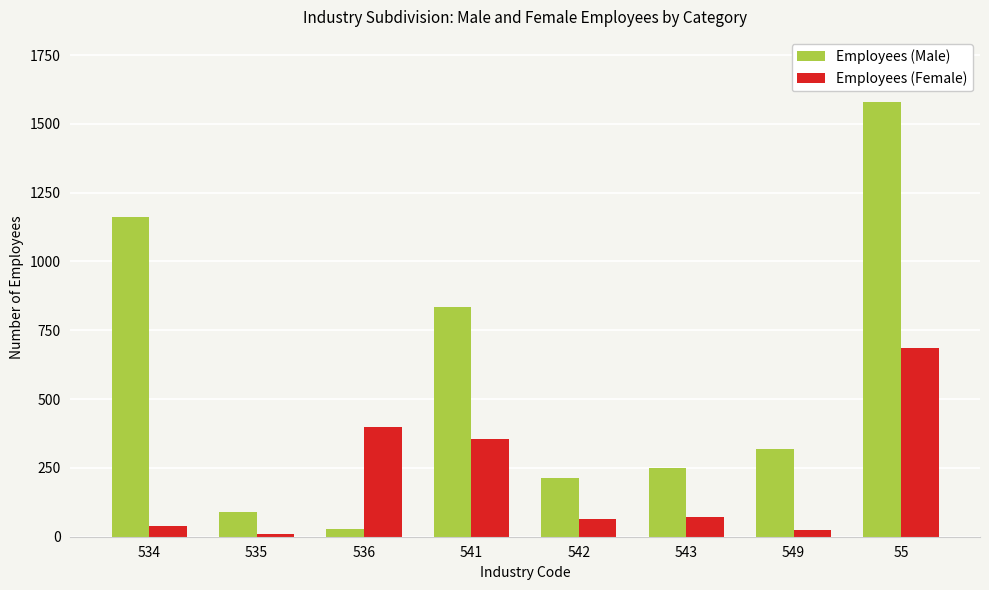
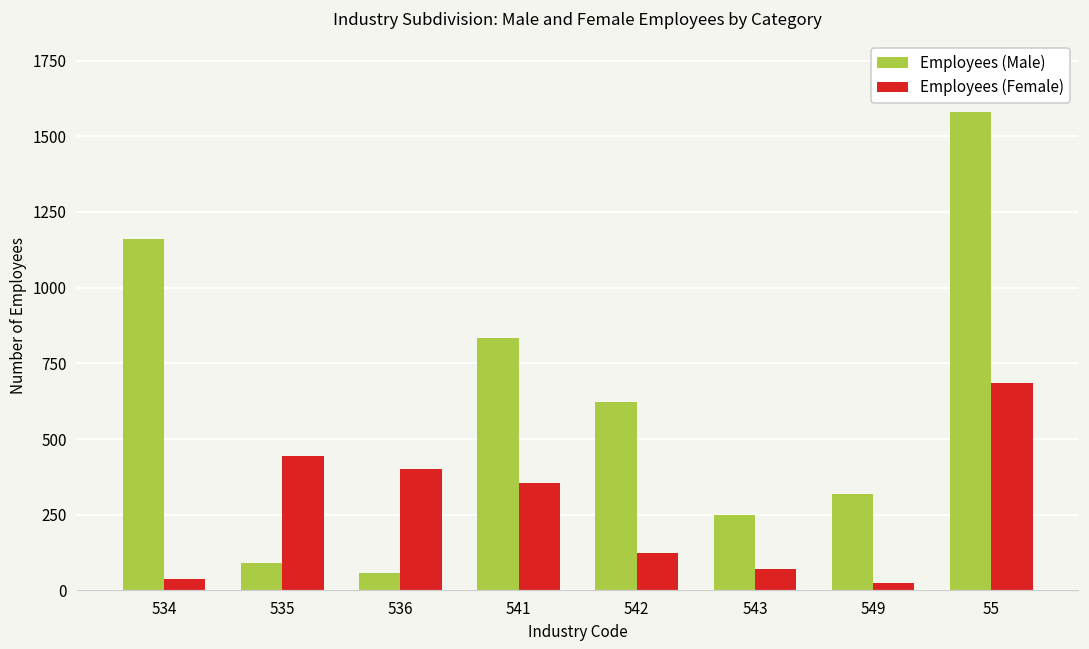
Employees (Female), 535: 10 -> 450
Employees (Male), 536: 30 -> 60
Employees (Male), 542: 210 -> 620
Employees (Female), 542: 70 -> 130
